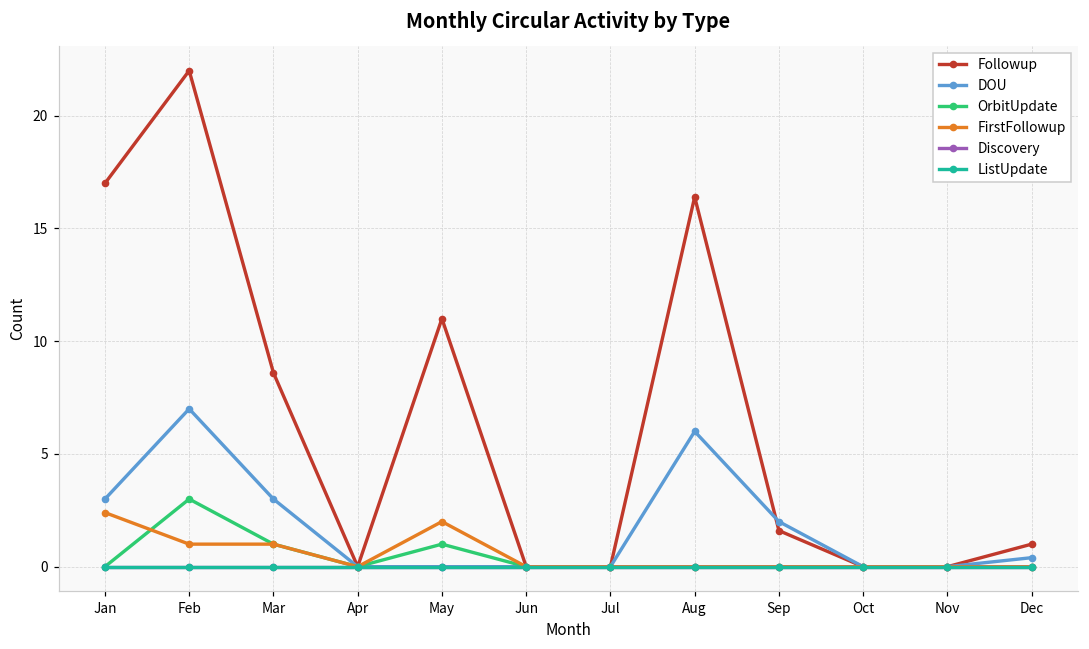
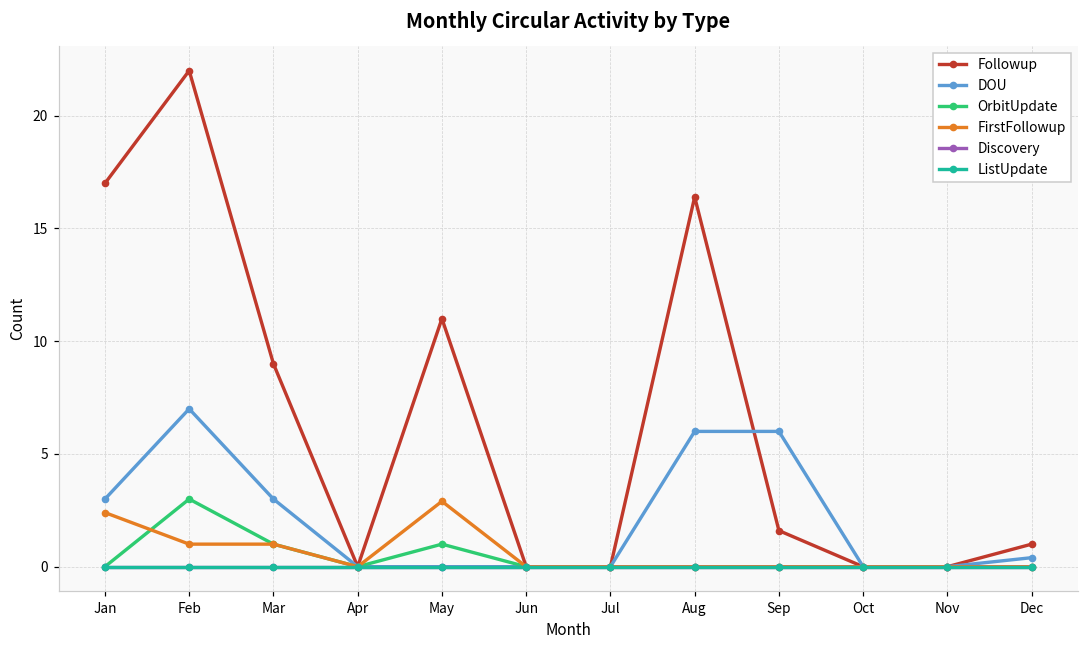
Followup, Mar: 8.6 -> 9.0
FirstFollowup, May: 2.0 -> 2.9
DOU, Sep: 2 -> 6
